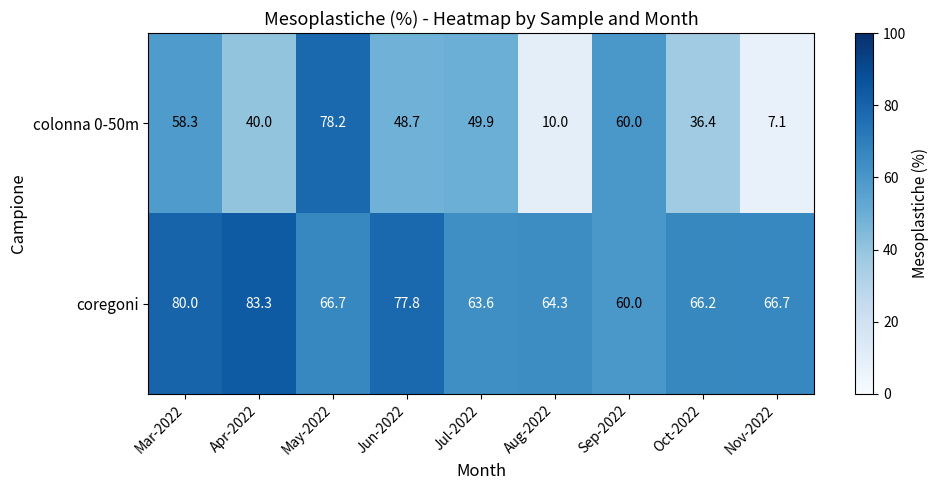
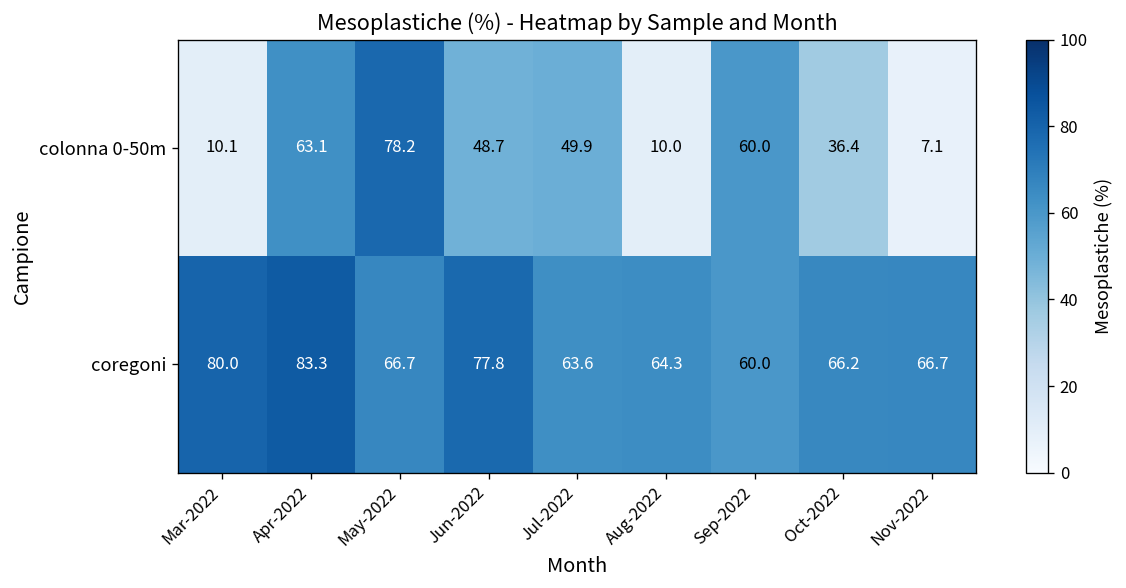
colonna 0-50m, Mar-2022: 58.3 -> 10.1
colonna 0-50m, Apr-2022: 40.0 -> 63.1
